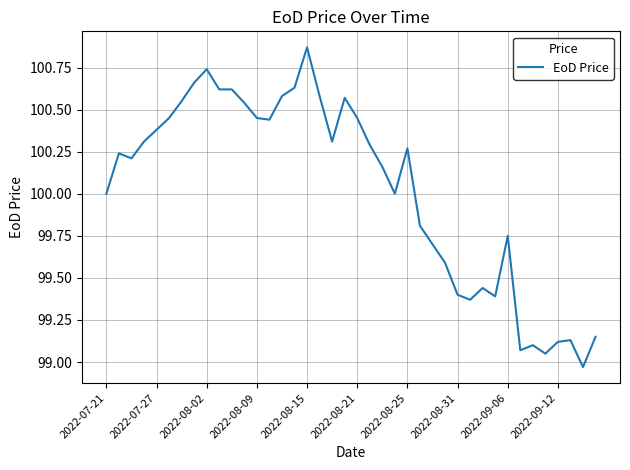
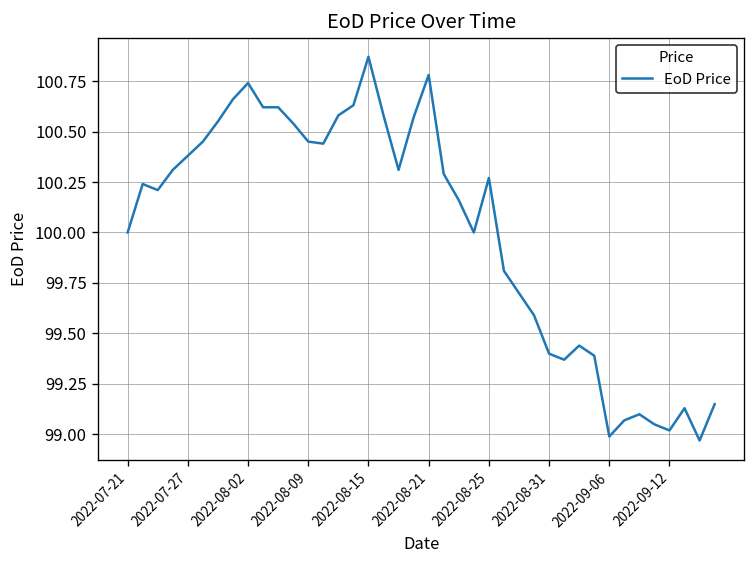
2022-08-21: 100.45 -> 100.78
2022-09-06: 99.75 -> 98.99
2022-09-12: 99.12 -> 99.02
